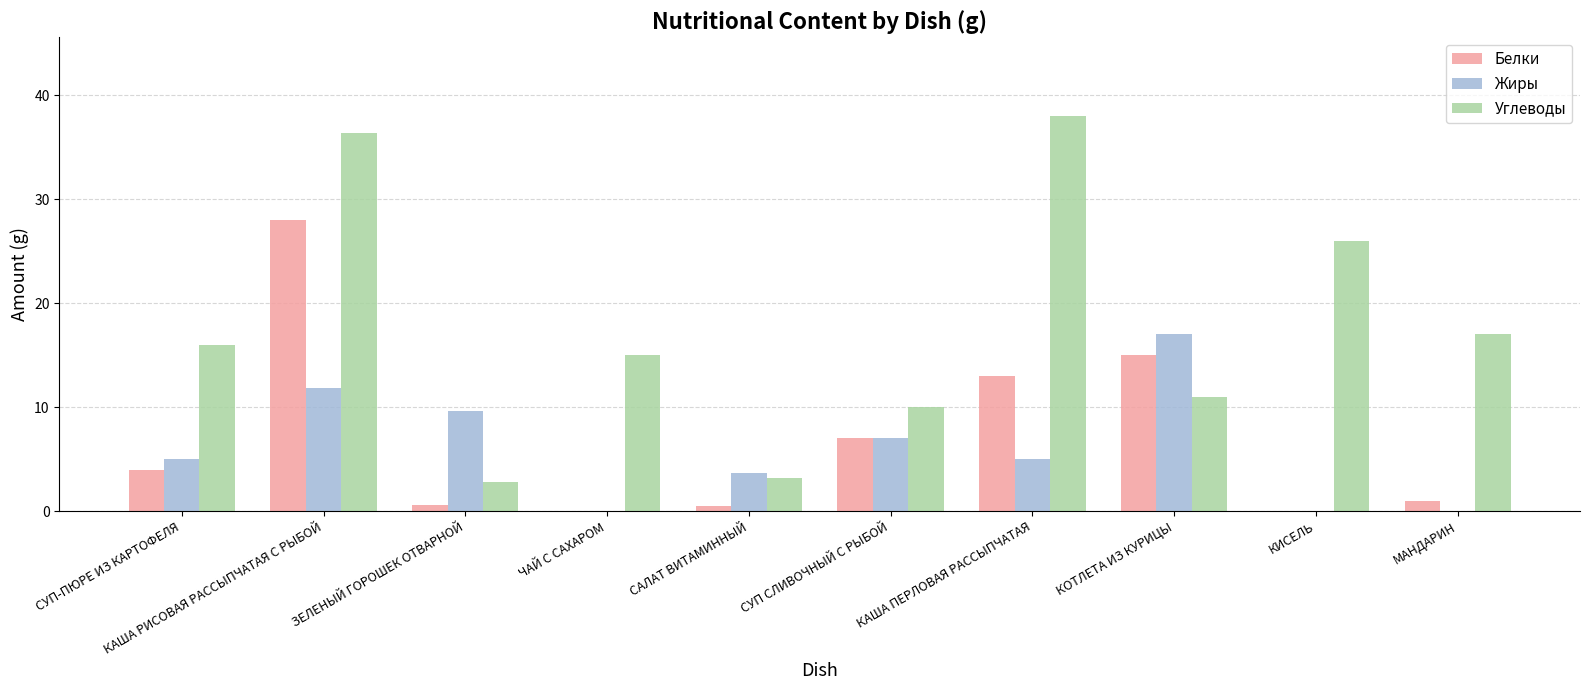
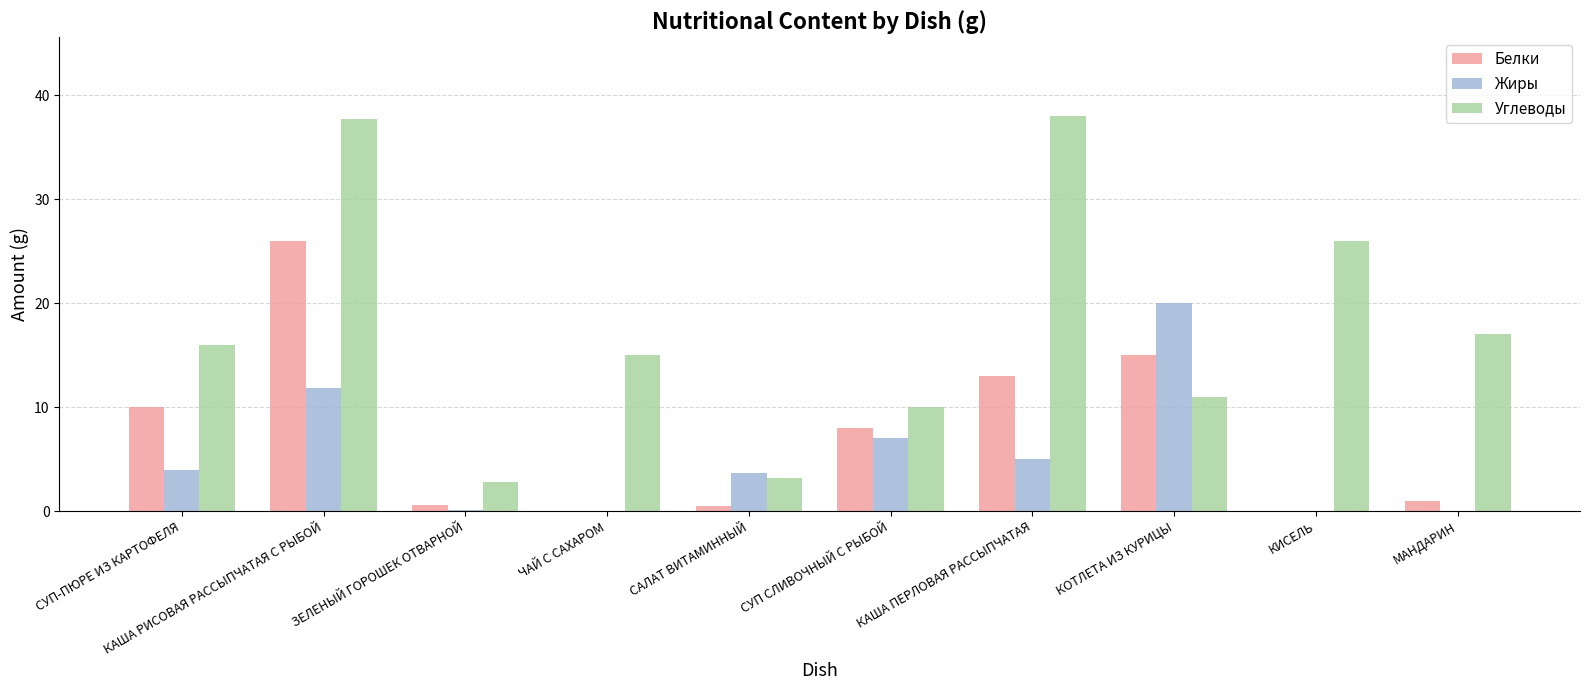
Белки, СУП-ПЮРЕ ИЗ КАРТОФЕЛЯ: 4 -> 10
Жиры, СУП-ПЮРЕ ИЗ КАРТОФЕЛЯ: 5 -> 4
Белки, КАША РИСОВАЯ РАССЫПЧАТАЯ С РЫБОЙ: 28 -> 26
Углеводы, КАША РИСОВАЯ РАССЫПЧАТАЯ С РЫБОЙ: 36.4 -> 37.7
Жиры, ЗЕЛЕНЫЙ ГОРОШЕК ОТВАРНОЙ: 9.6 -> 0.1
Белки, СУП СЛИВОЧНЫЙ С РЫБОЙ: 7 -> 8
Жиры, КОТЛЕТА ИЗ КУРИЦЫ: 17 -> 20
